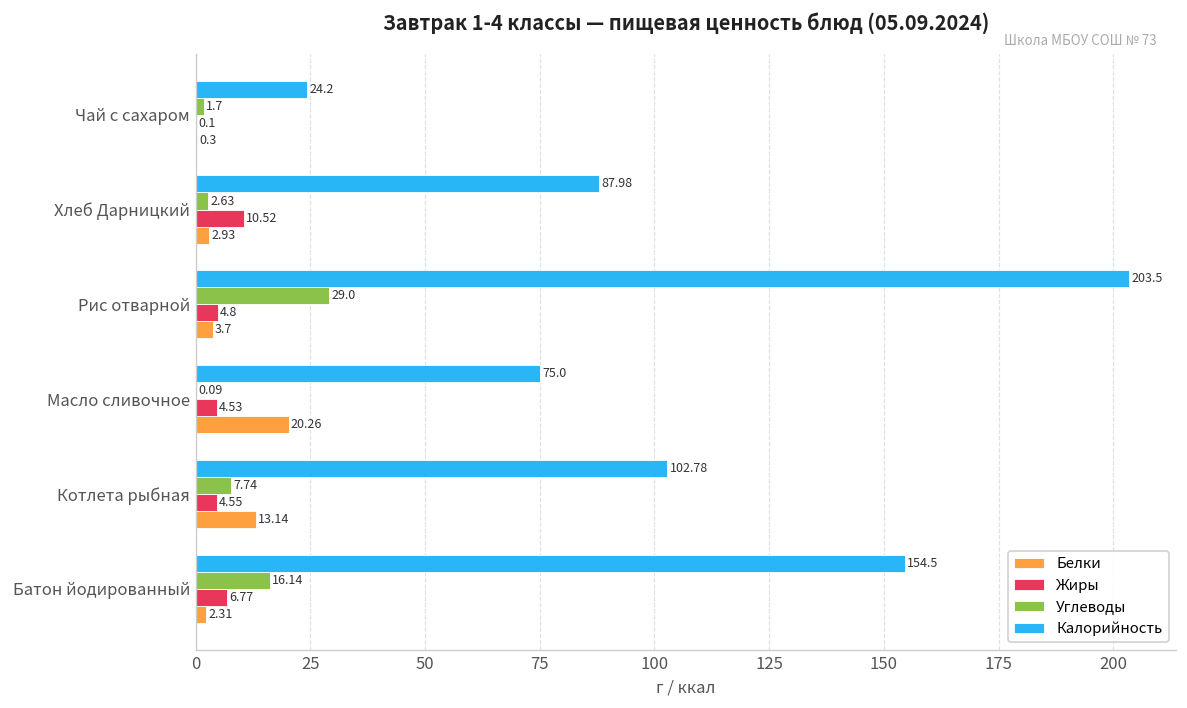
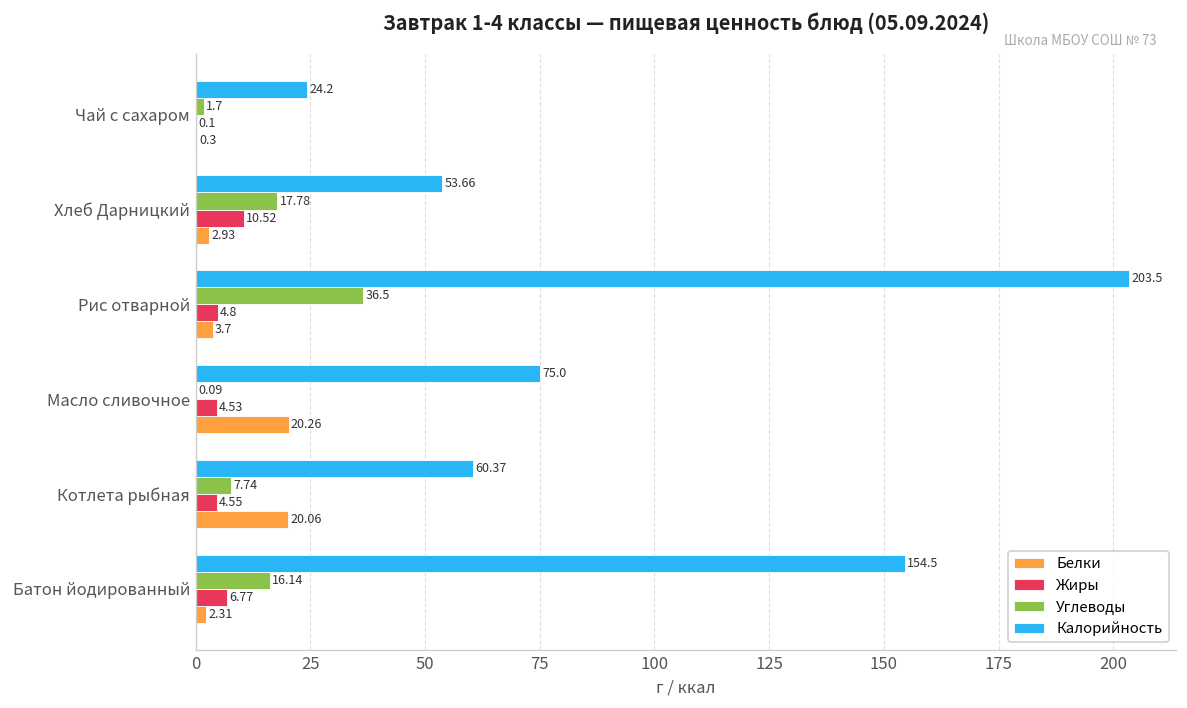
Калорийность, Хлеб Дарницкий: 87.98 -> 53.66
Углеводы, Хлеб Дарницкий: 2.63 -> 17.78
Углеводы, Рис отварной: 29.0 -> 36.5
Калорийность, Котлета рыбная: 102.78 -> 60.37
Белки, Котлета рыбная: 13.14 -> 20.06
